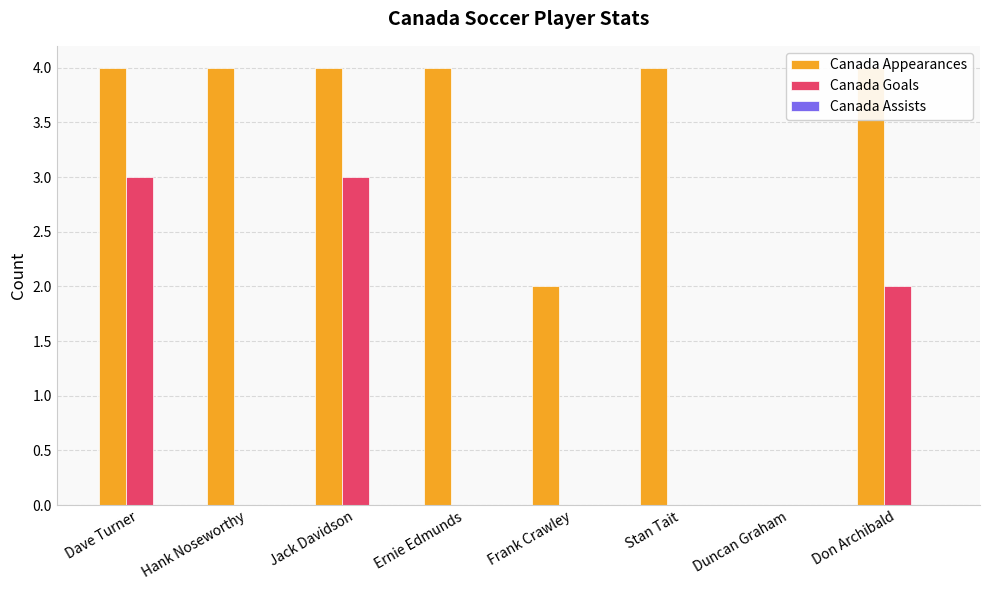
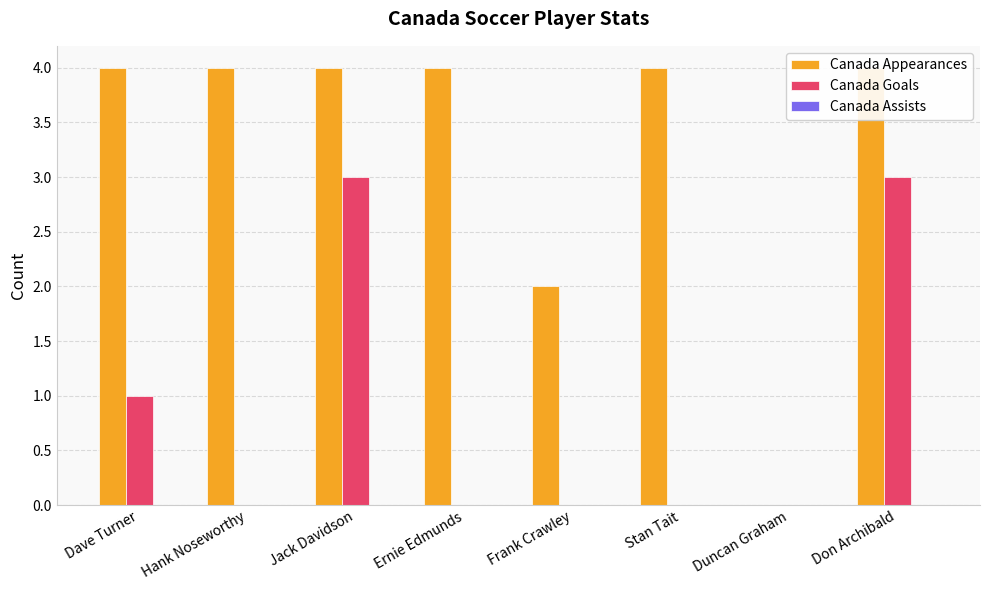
Canada Goals, Dave Turner: 3 -> 1
Canada Goals, Don Archibald: 2 -> 3
